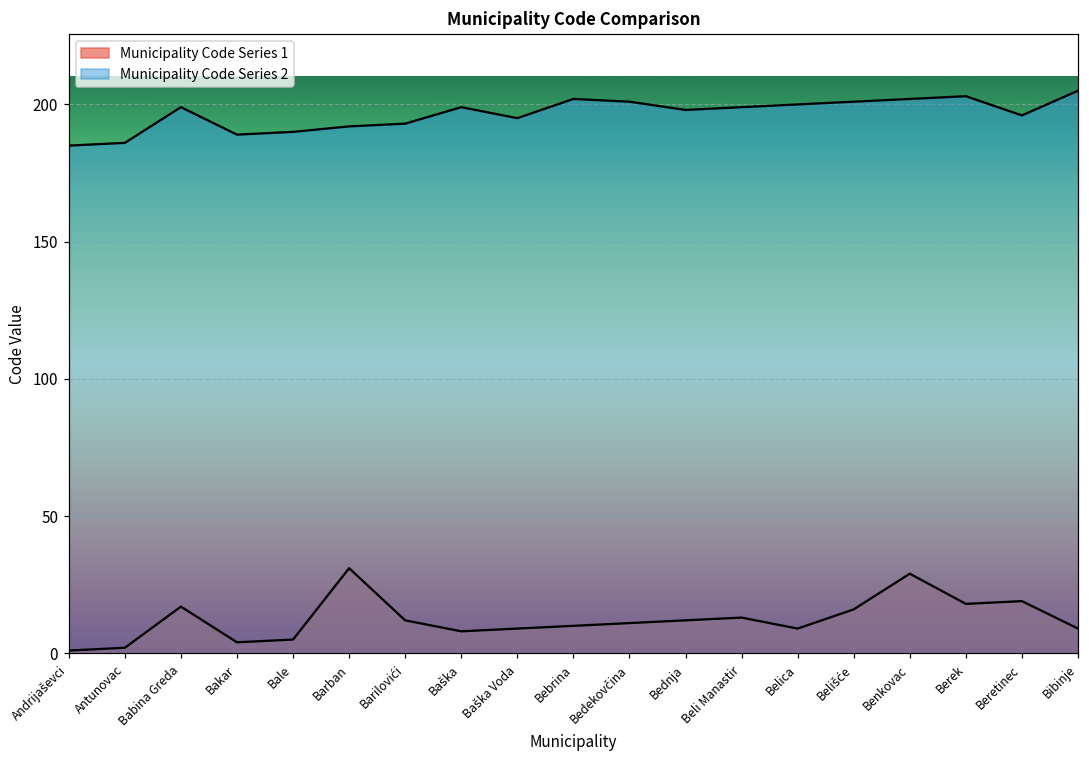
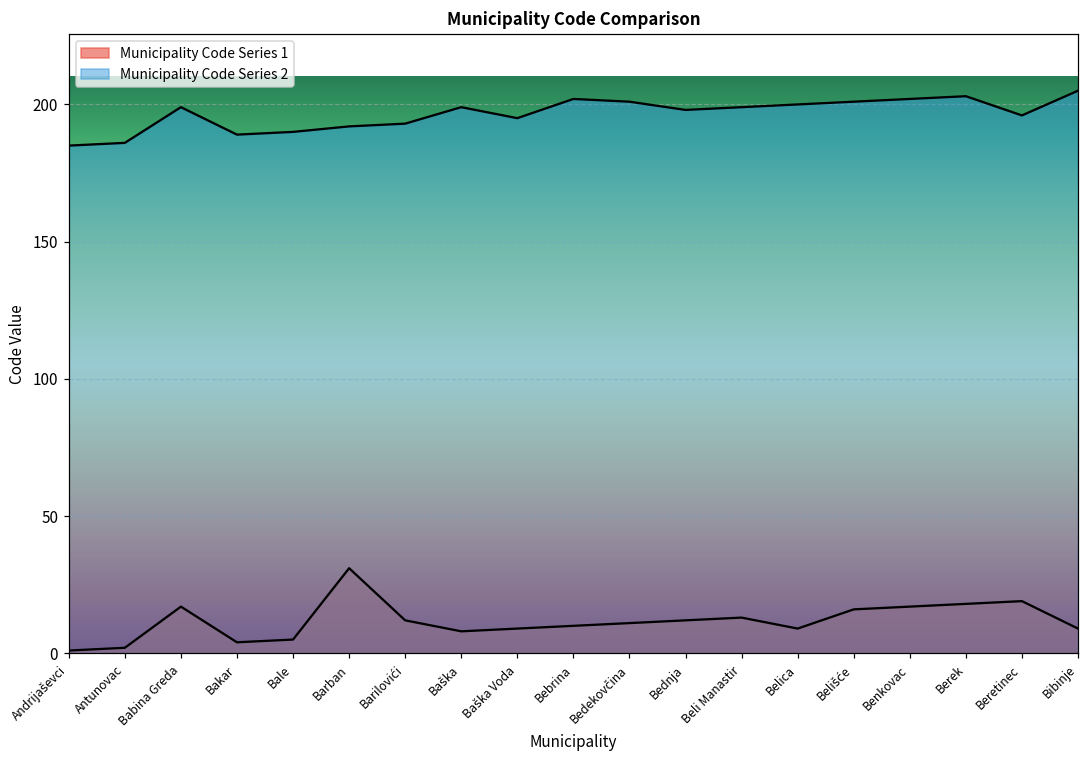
Municipality Code Series 1, Benkovac: 29 -> 17
